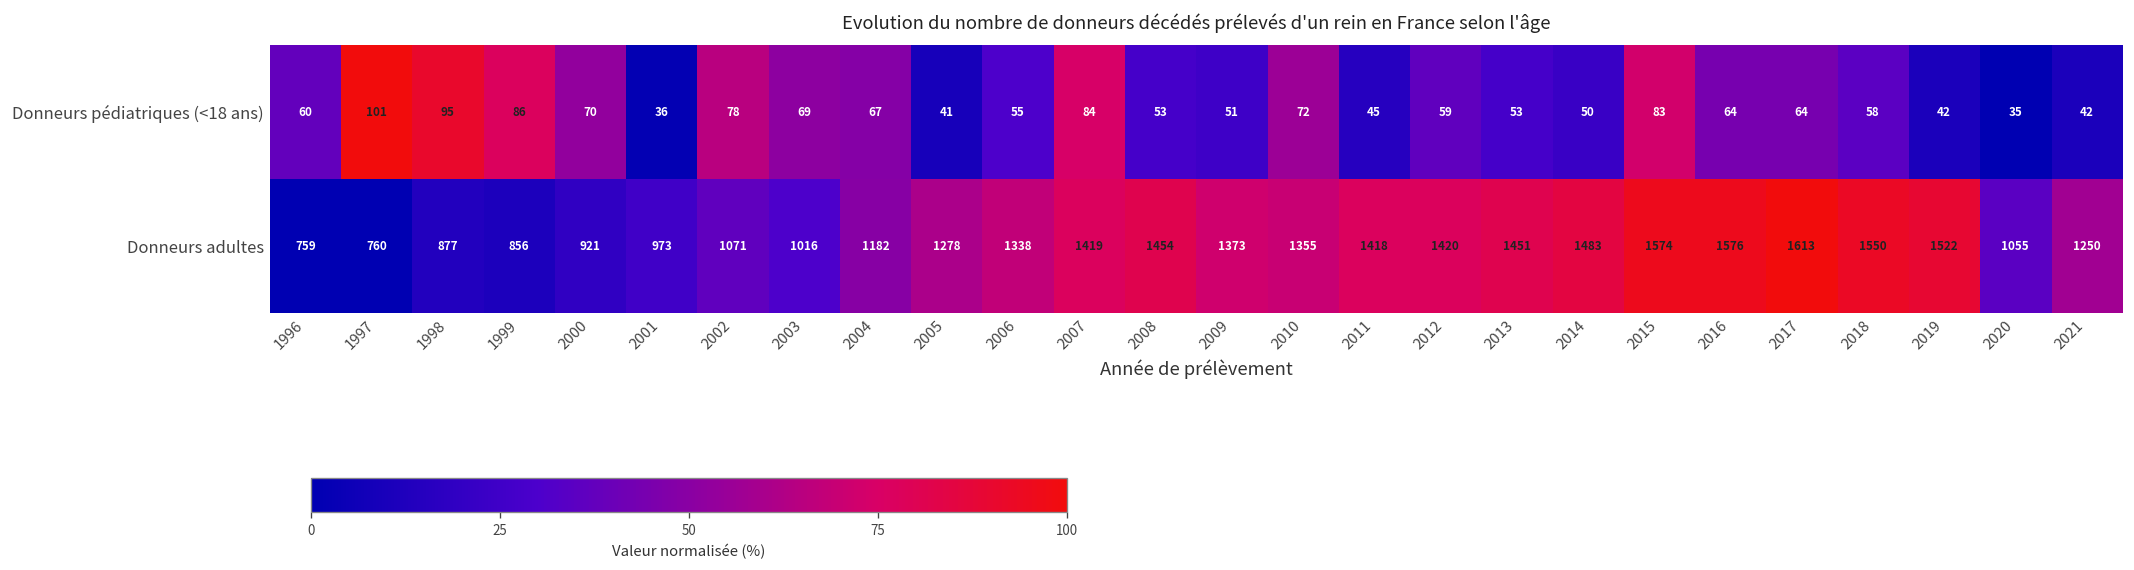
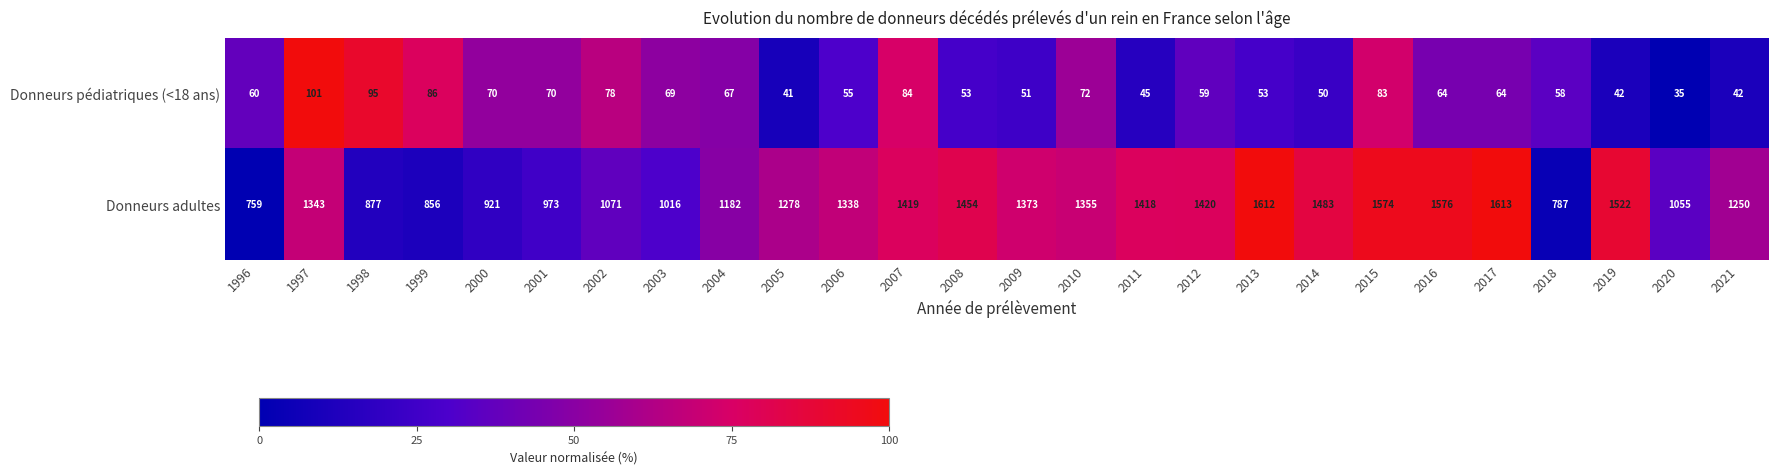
Donneurs pédiatriques (<18 ans), 2001: 36 -> 70
Donneurs adultes, 1997: 760 -> 1343
Donneurs adultes, 2013: 1451 -> 1612
Donneurs adultes, 2018: 1550 -> 787
